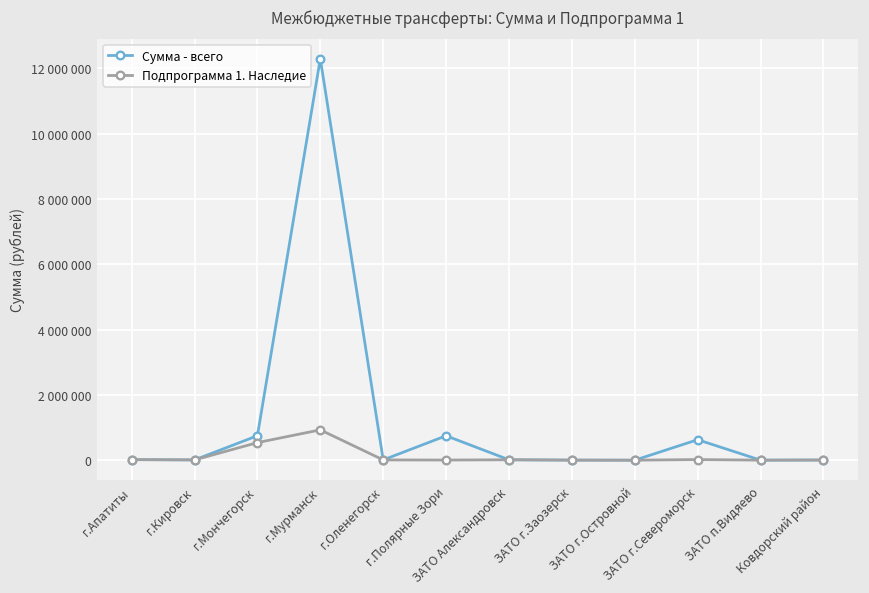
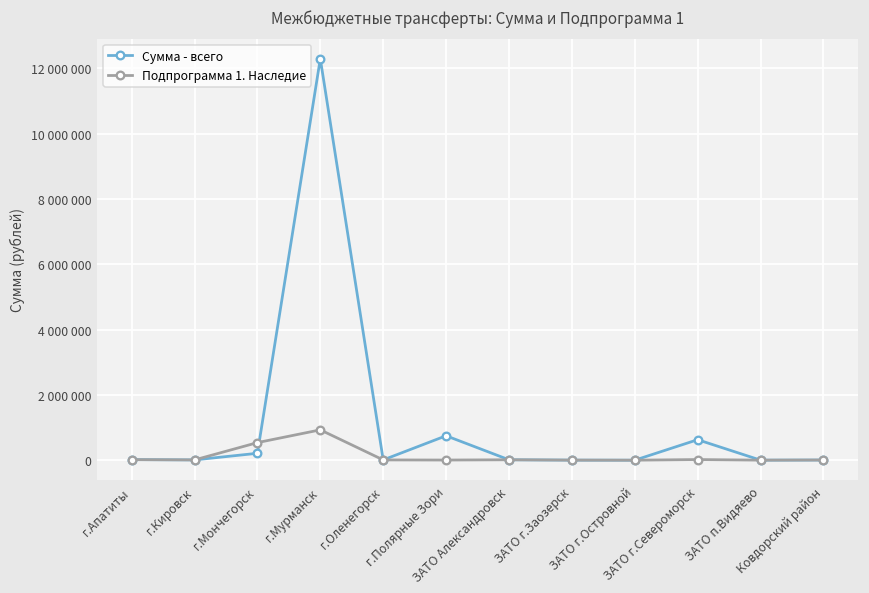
Сумма - всего, г.Мончегорск: 800000 -> 200000
